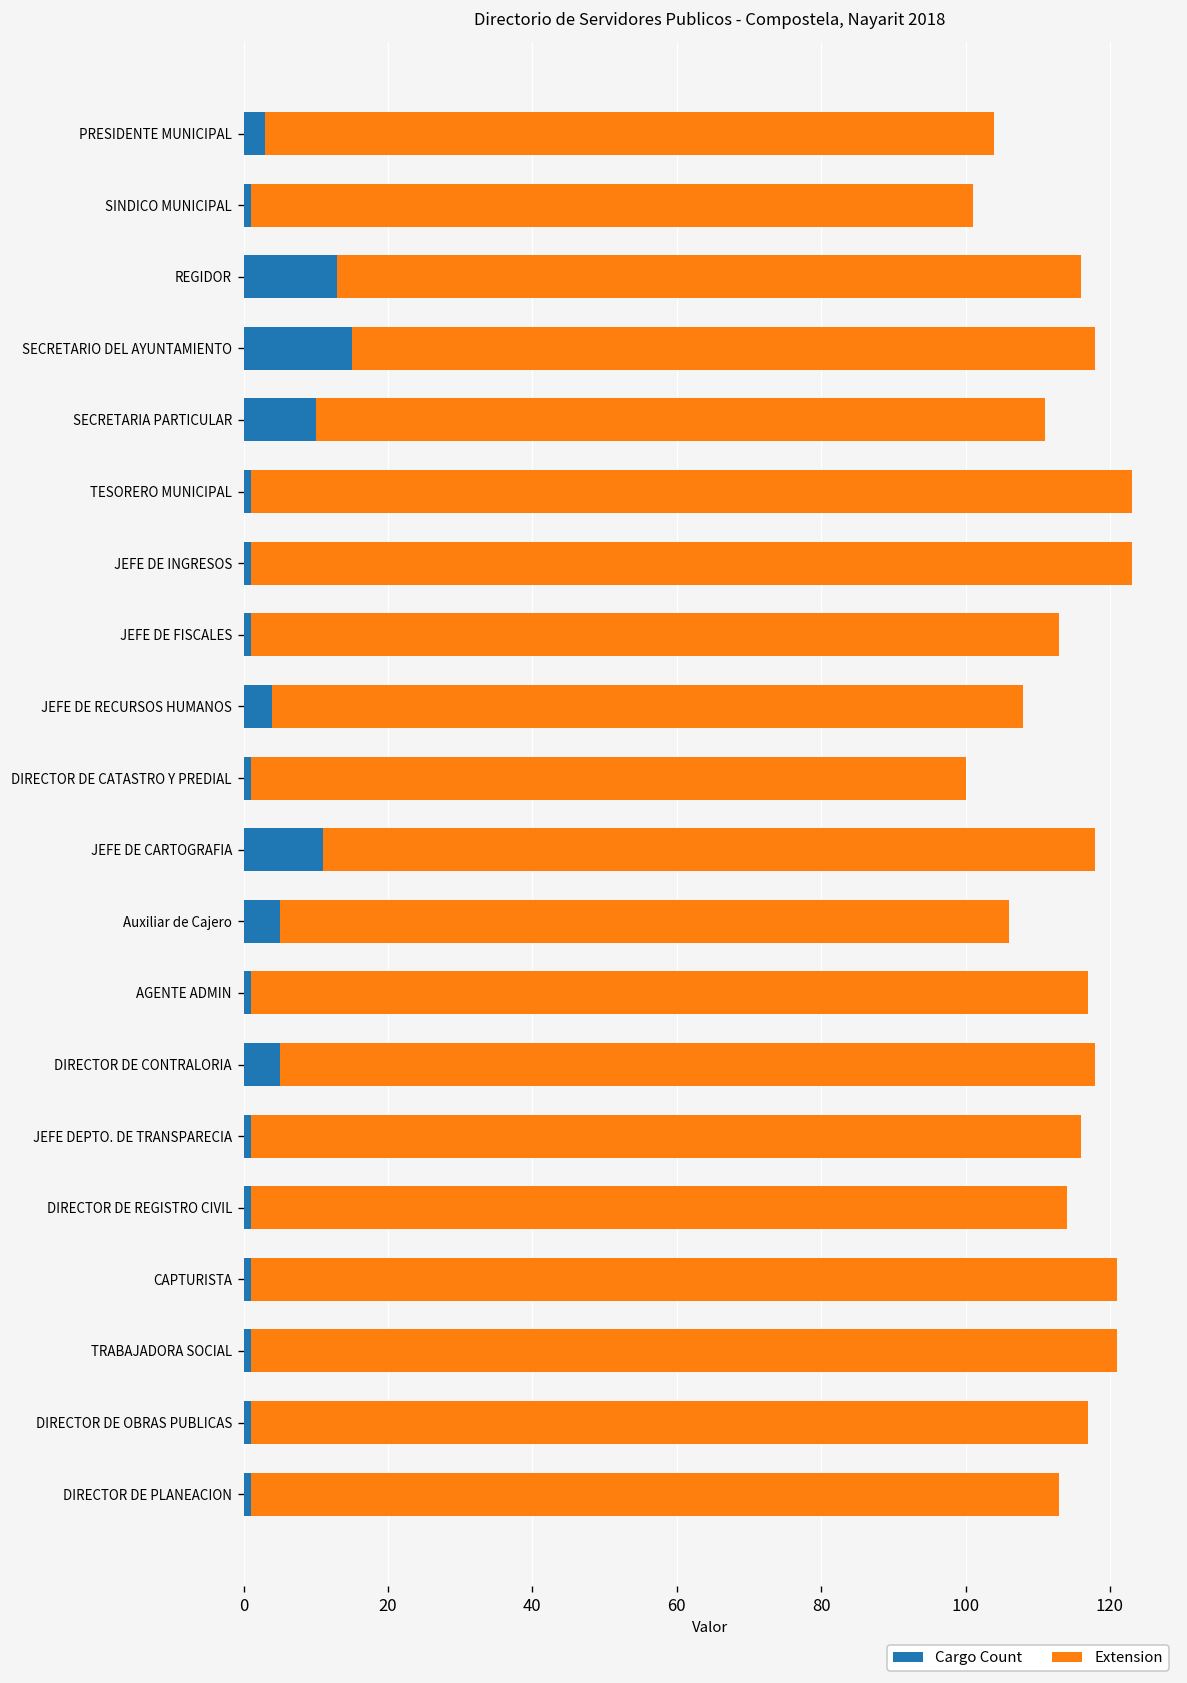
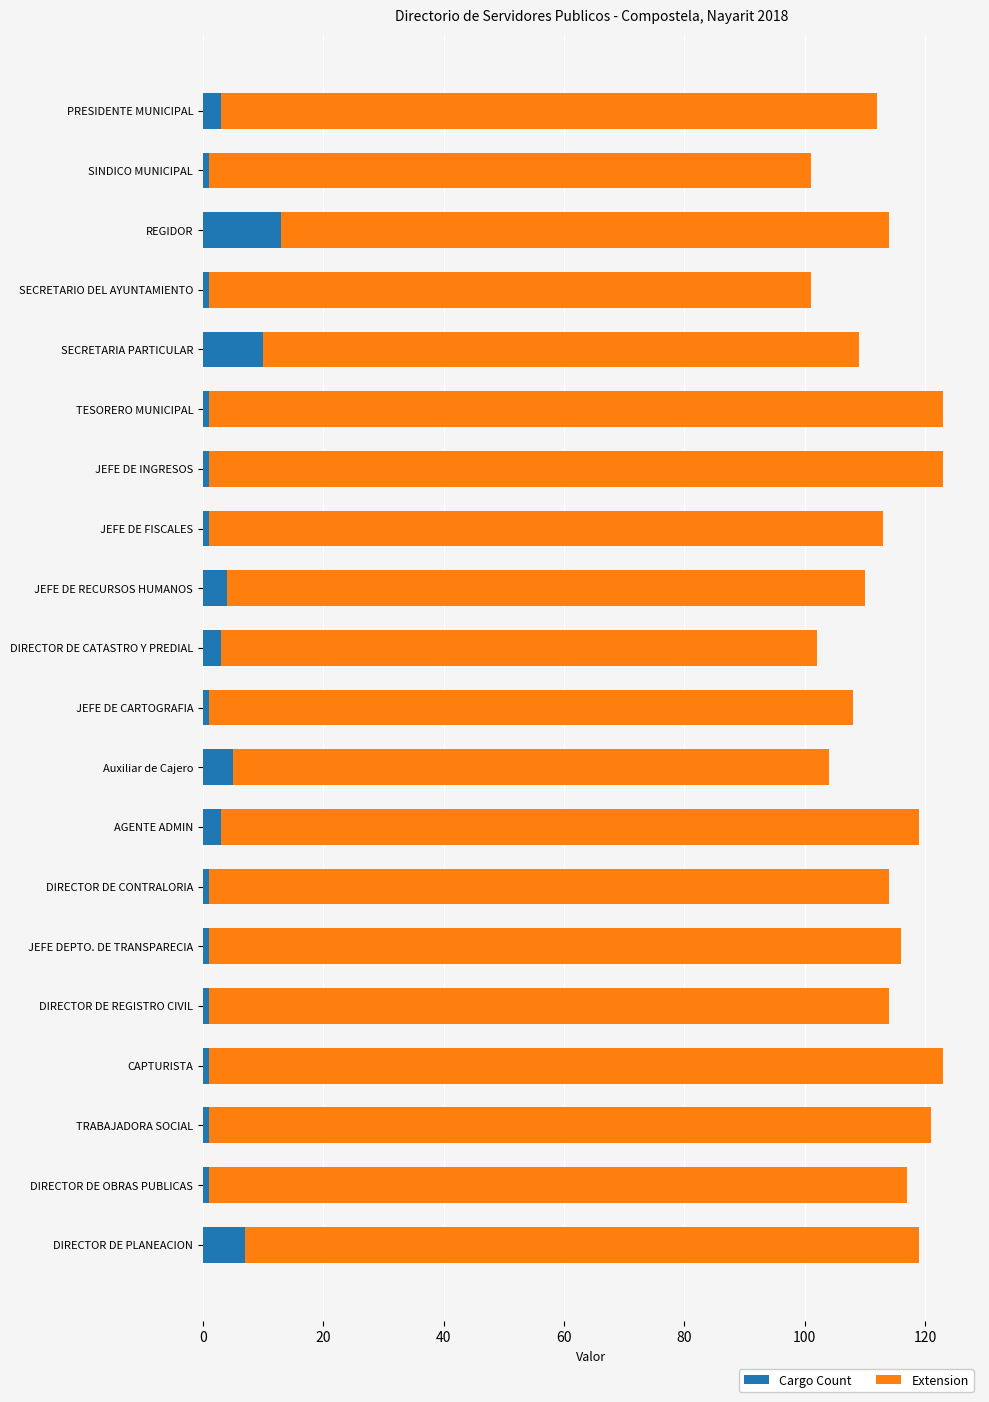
Extension, PRESIDENTE MUNICIPAL: 101 -> 109
Extension, REGIDOR: 103 -> 101
Cargo Count, SECRETARIO DEL AYUNTAMIENTO: 15 -> 1
Extension, SECRETARIO DEL AYUNTAMIENTO: 103 -> 100
Extension, SECRETARIA PARTICULAR: 101 -> 99
Extension, JEFE DE RECURSOS HUMANOS: 104 -> 106
Cargo Count, DIRECTOR DE CATASTRO Y PREDIAL: 1 -> 3
Cargo Count, JEFE DE CARTOGRAFIA: 11 -> 1
Extension, Auxiliar de Cajero: 101 -> 99
Cargo Count, AGENTE ADMIN: 1 -> 3
Cargo Count, DIRECTOR DE CONTRALORIA: 5 -> 1
Extension, CAPTURISTA: 120 -> 122
Cargo Count, DIRECTOR DE PLANEACION: 1 -> 7
